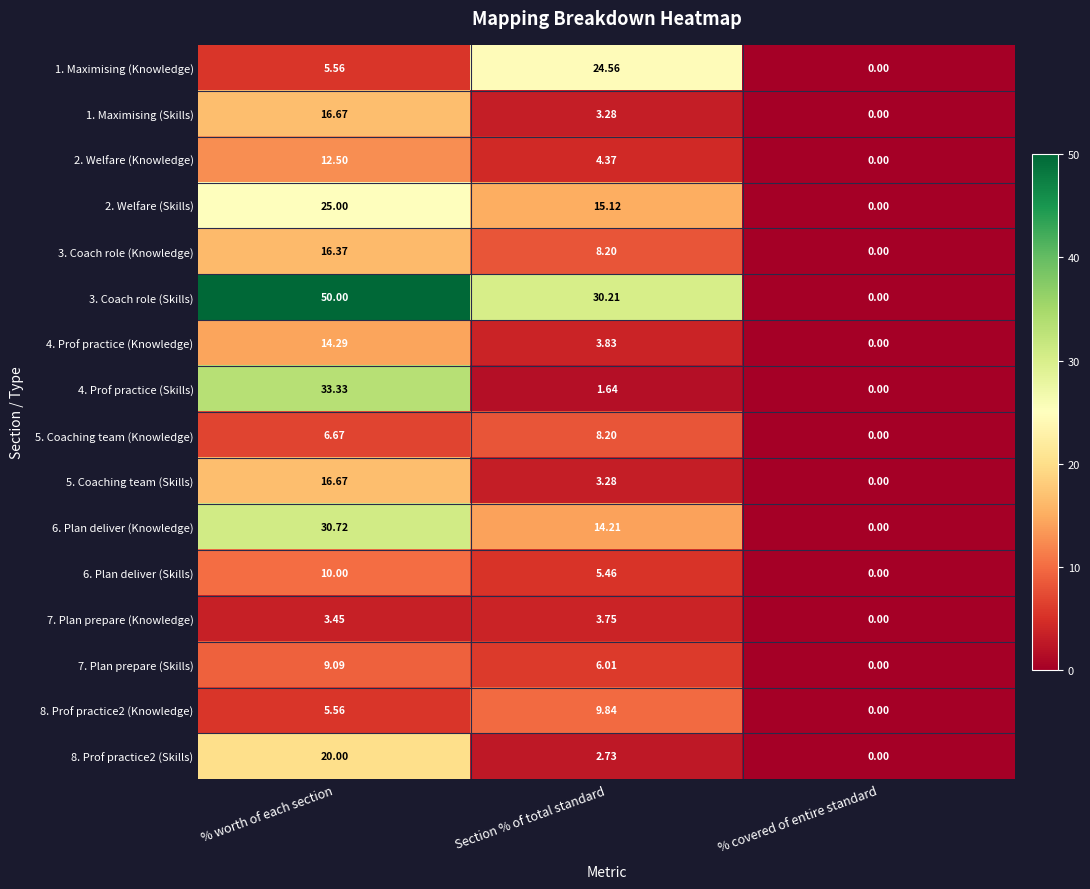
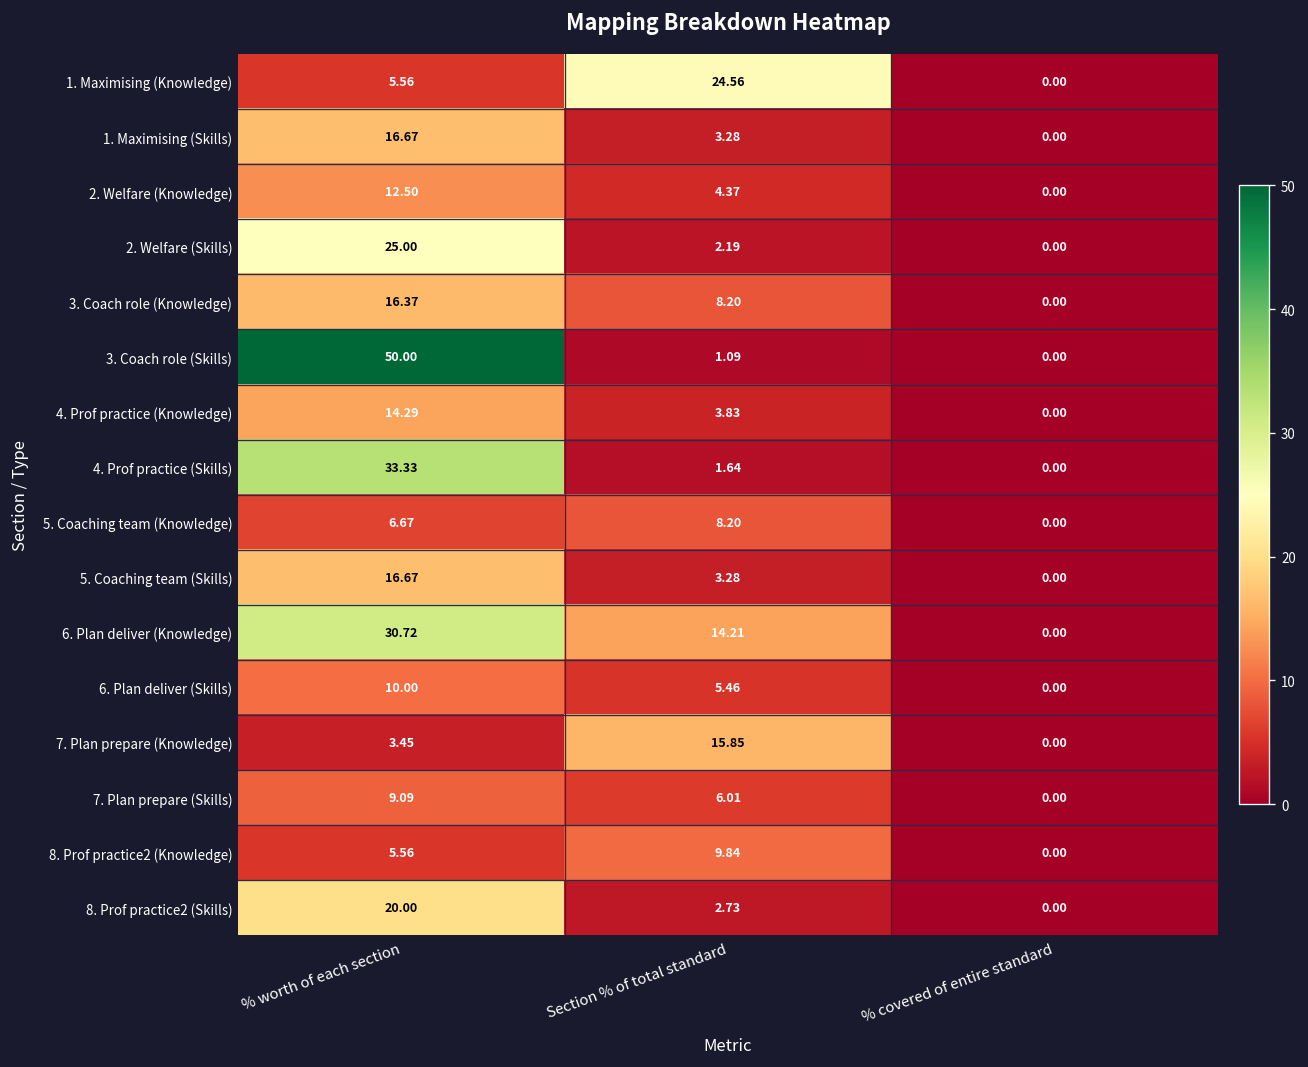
2. Welfare (Skills), Section % of total standard: 15.12 -> 2.19
3. Coach role (Skills), Section % of total standard: 30.21 -> 1.09
7. Plan prepare (Knowledge), Section % of total standard: 3.75 -> 15.85
